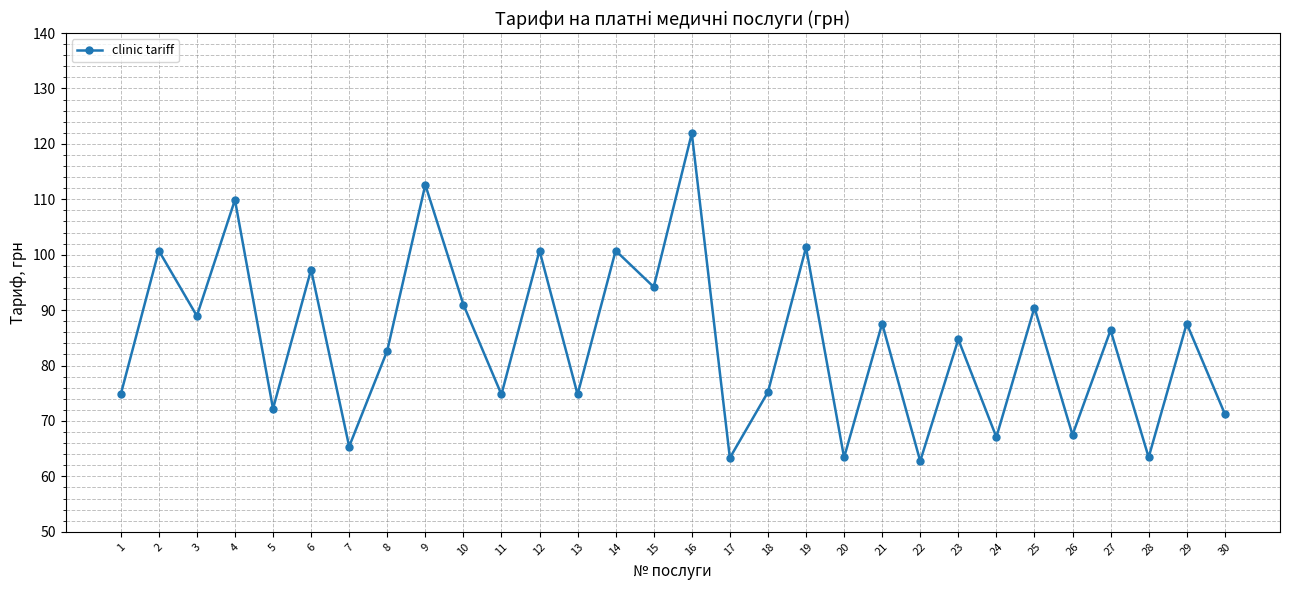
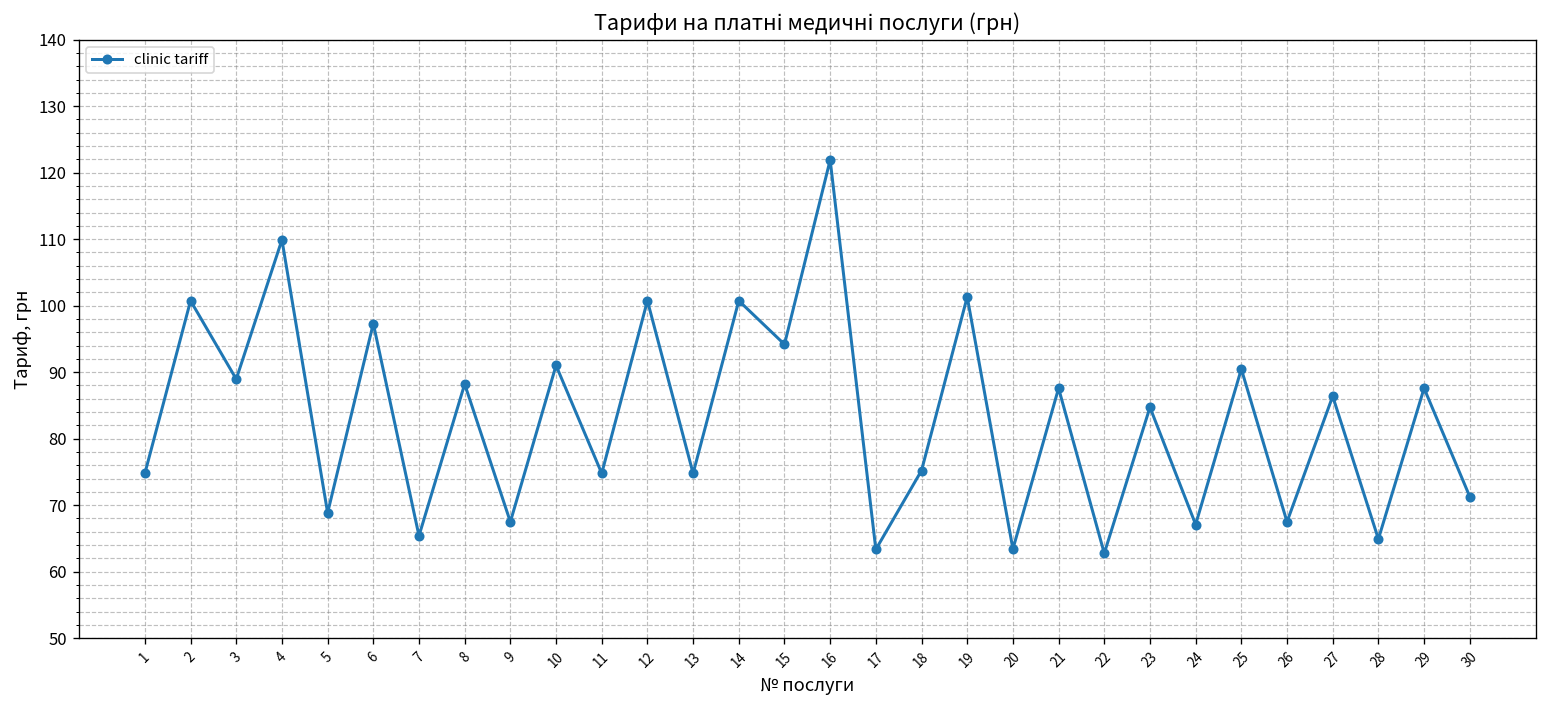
5: 72 -> 69
8: 83 -> 88
9: 113 -> 67
28: 63 -> 65
